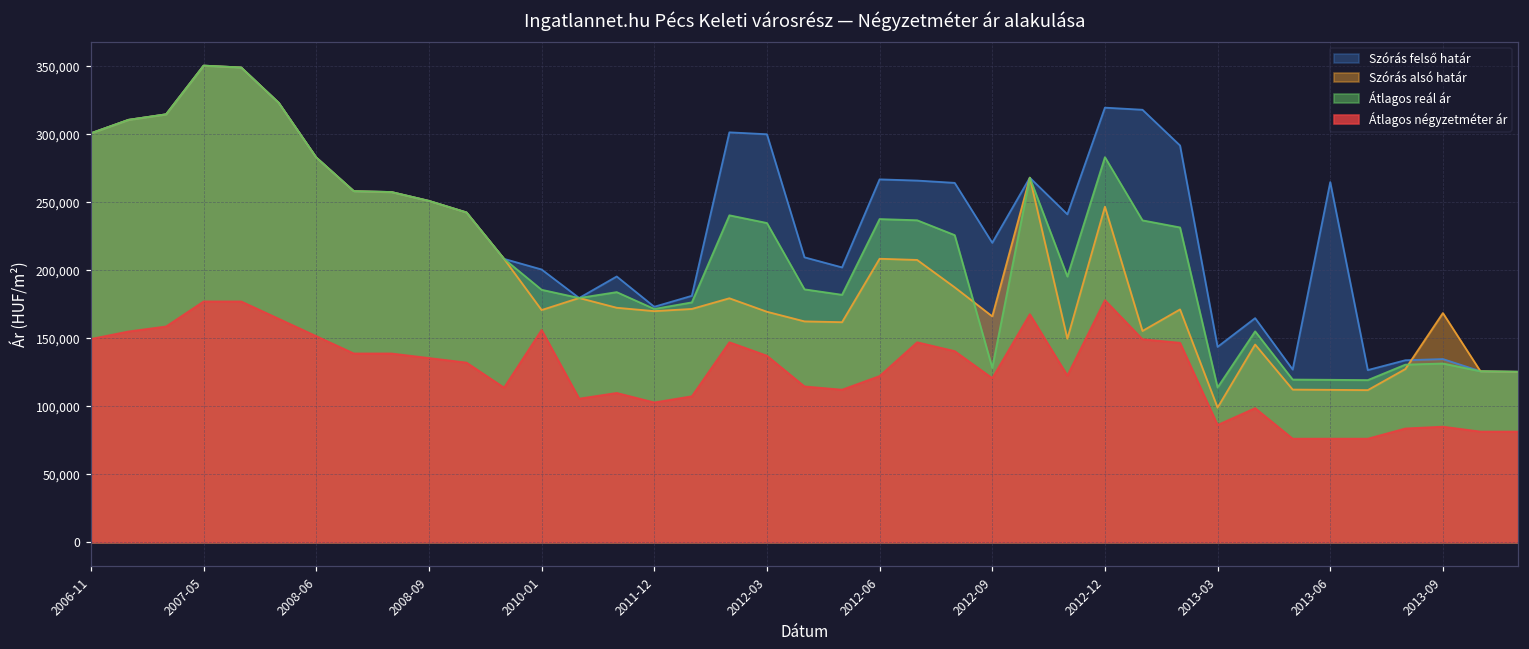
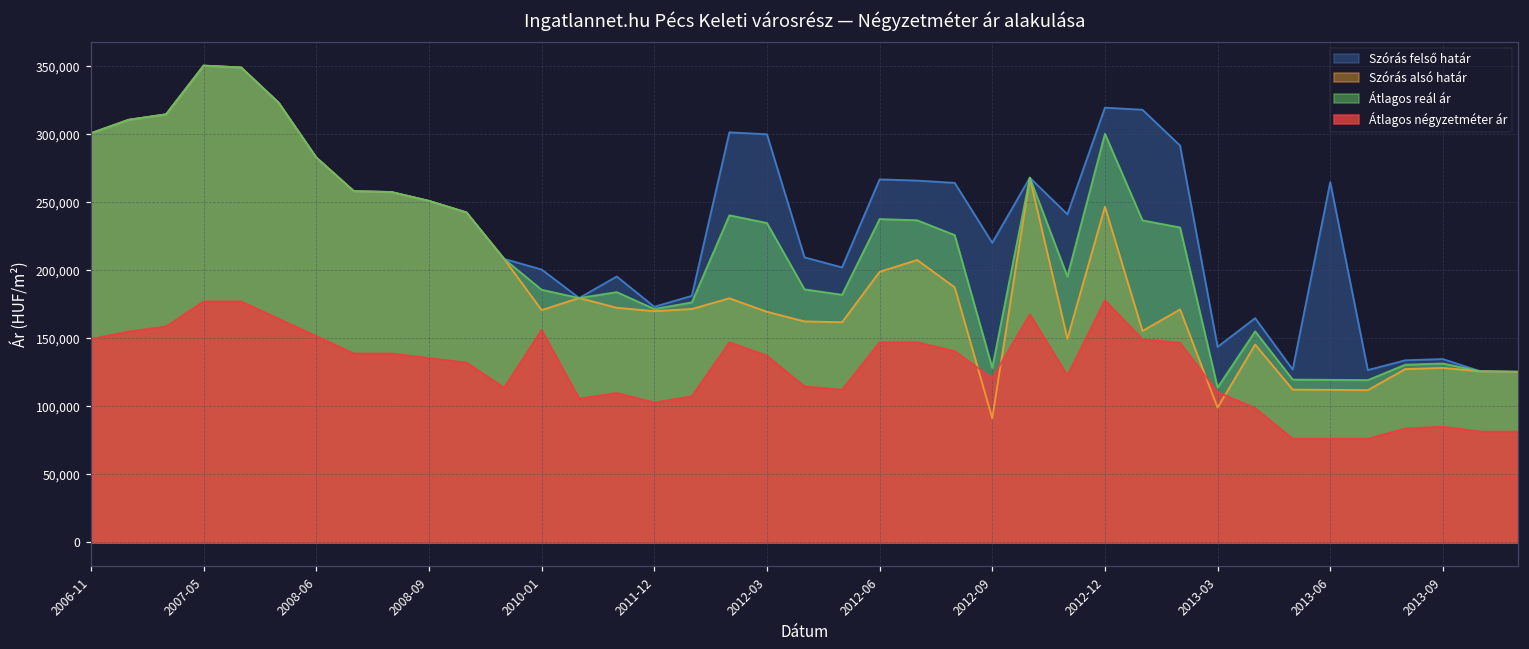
Szórás alsó határ, 2012-06: 209,000 -> 199,000
Átlagos négyzetméter ár, 2012-06: 122,000 -> 147,000
Szórás alsó határ, 2012-09: 166,000 -> 91,000
Átlagos reál ár, 2012-12: 283,000 -> 301,000
Átlagos négyzetméter ár, 2013-03: 86,000 -> 111,000
Szórás alsó határ, 2013-09: 169,000 -> 128,000
